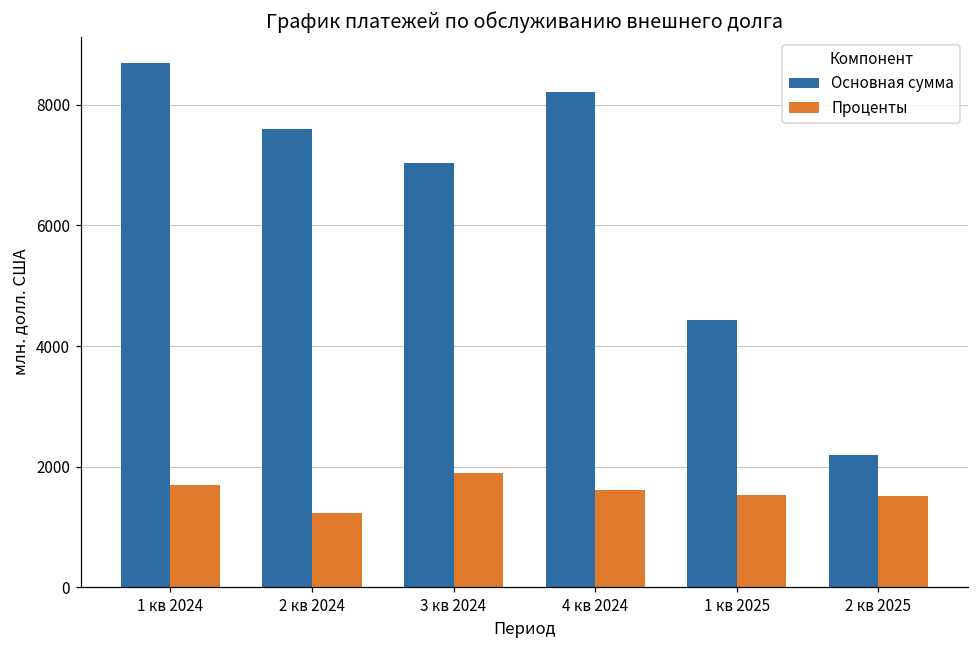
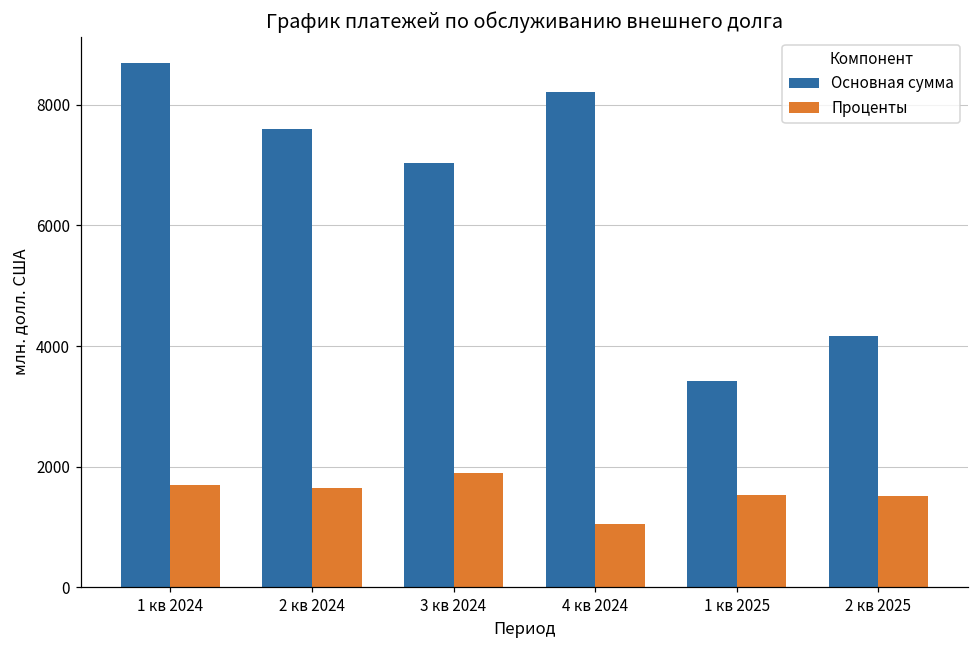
Проценты, 2 кв 2024: 1200 -> 1700
Проценты, 4 кв 2024: 1600 -> 1100
Основная сумма, 1 кв 2025: 4400 -> 3400
Основная сумма, 2 кв 2025: 2200 -> 4200
